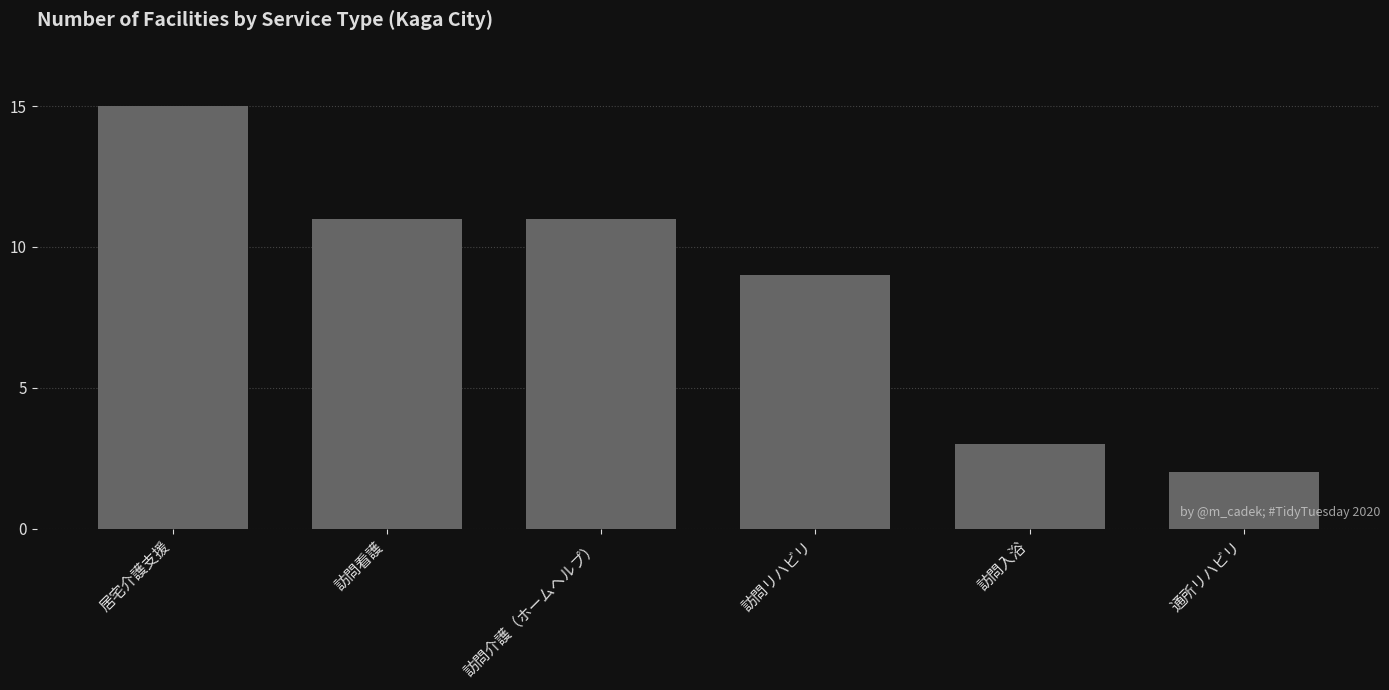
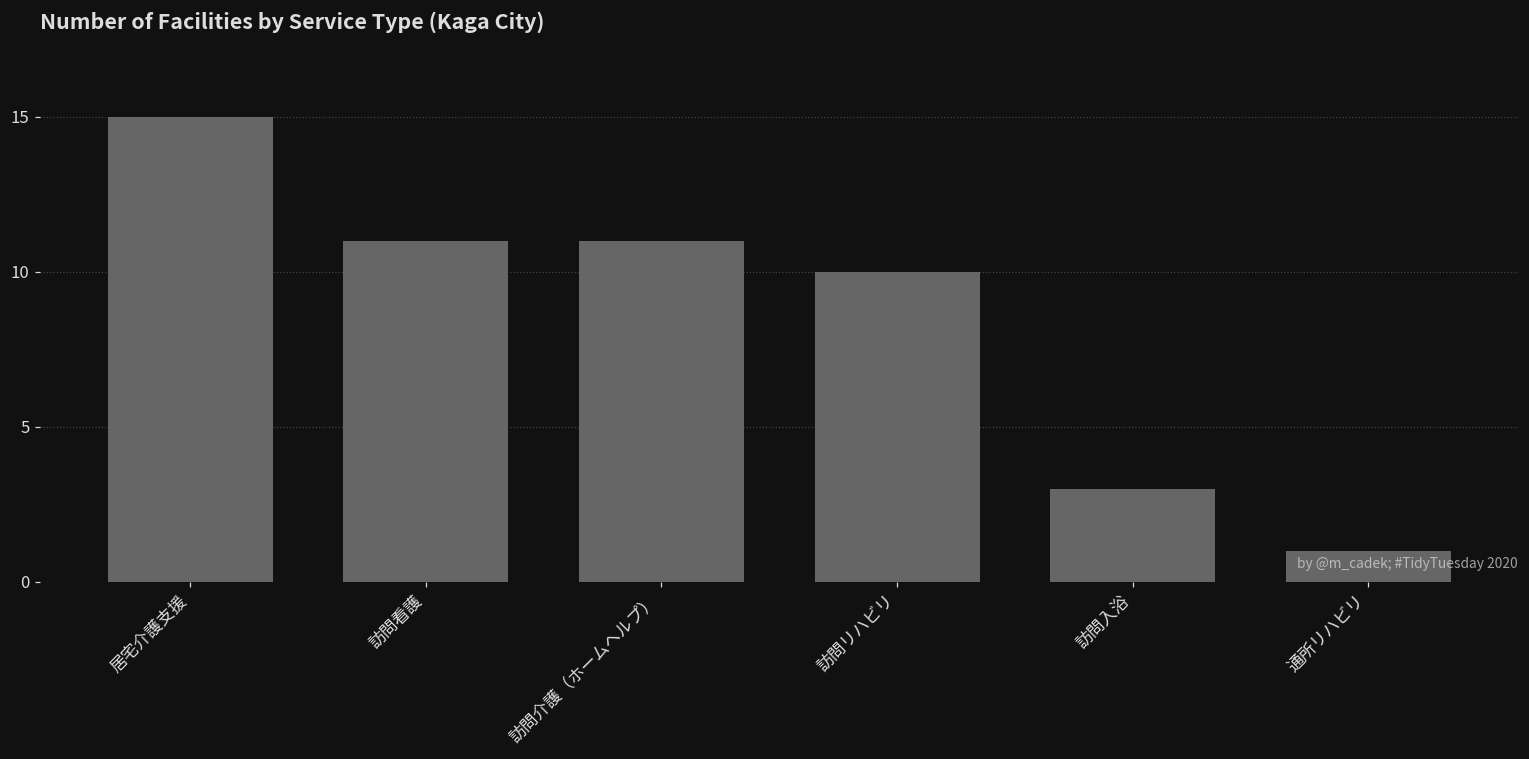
訪問リハビリ: 9 -> 10
通所リハビリ: 2 -> 1
